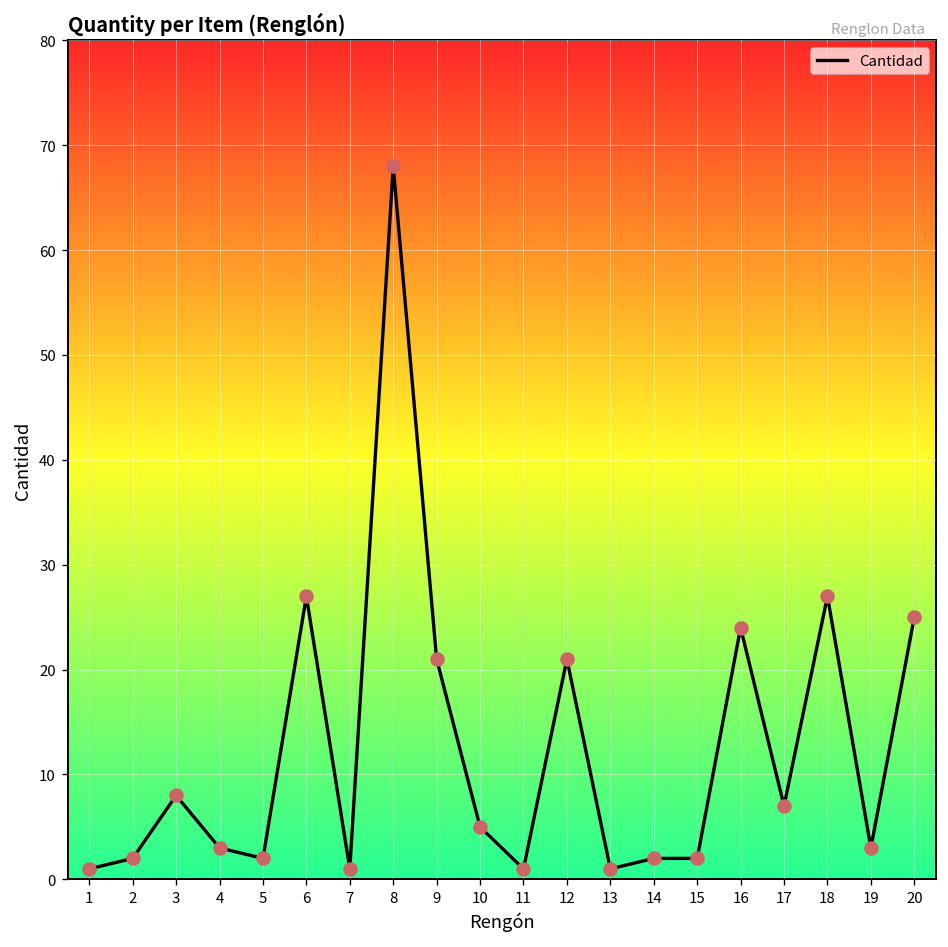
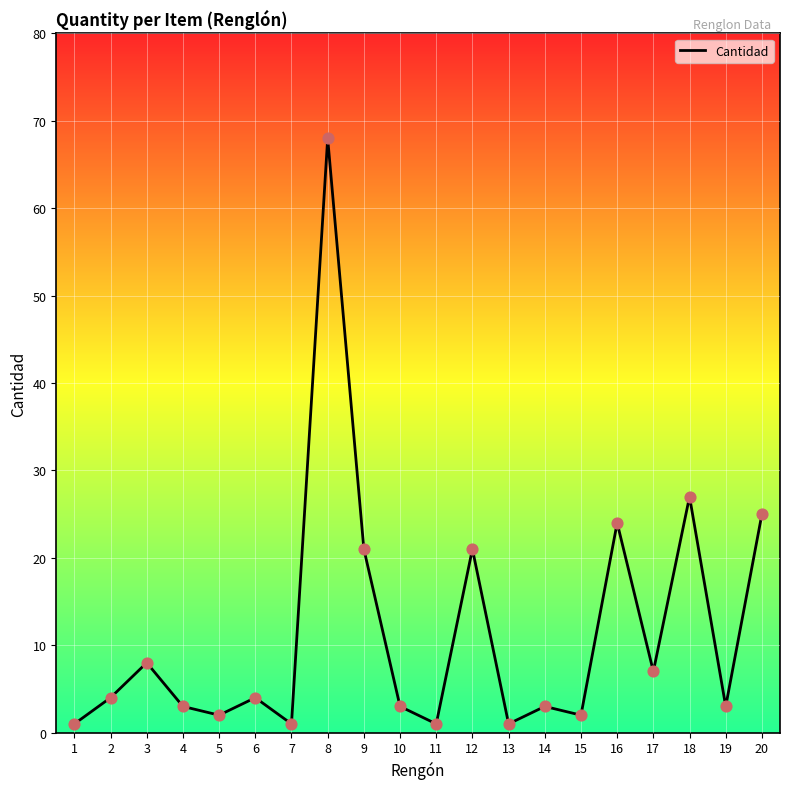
2: 2 -> 4
6: 27 -> 4
10: 5 -> 3
14: 2 -> 3
